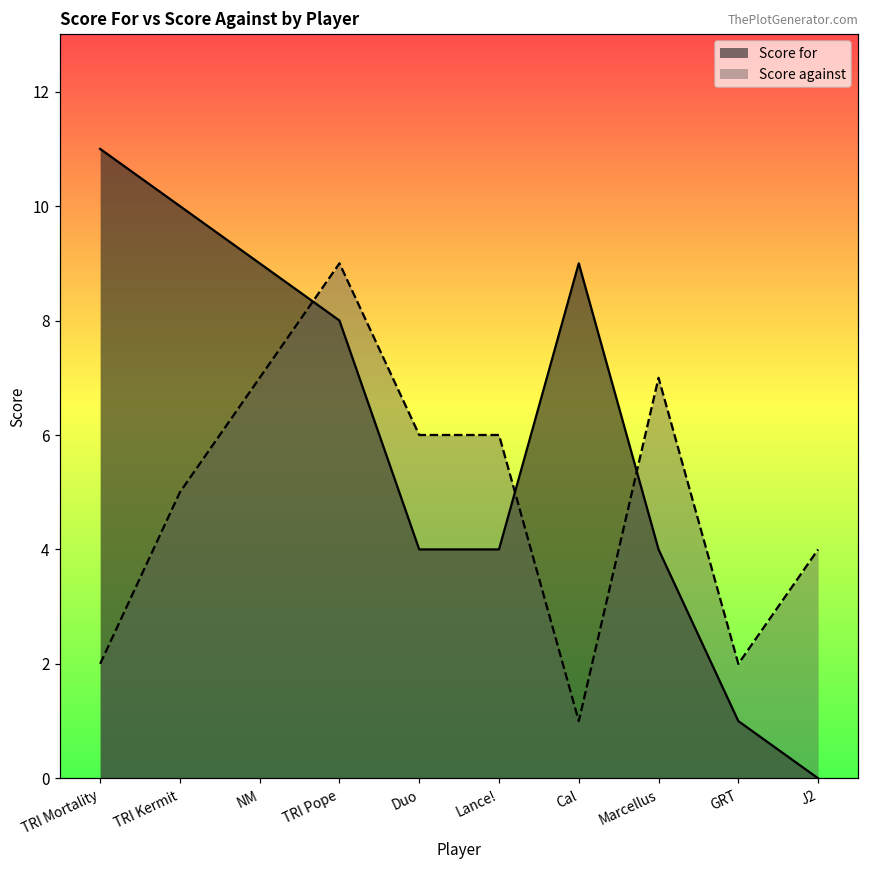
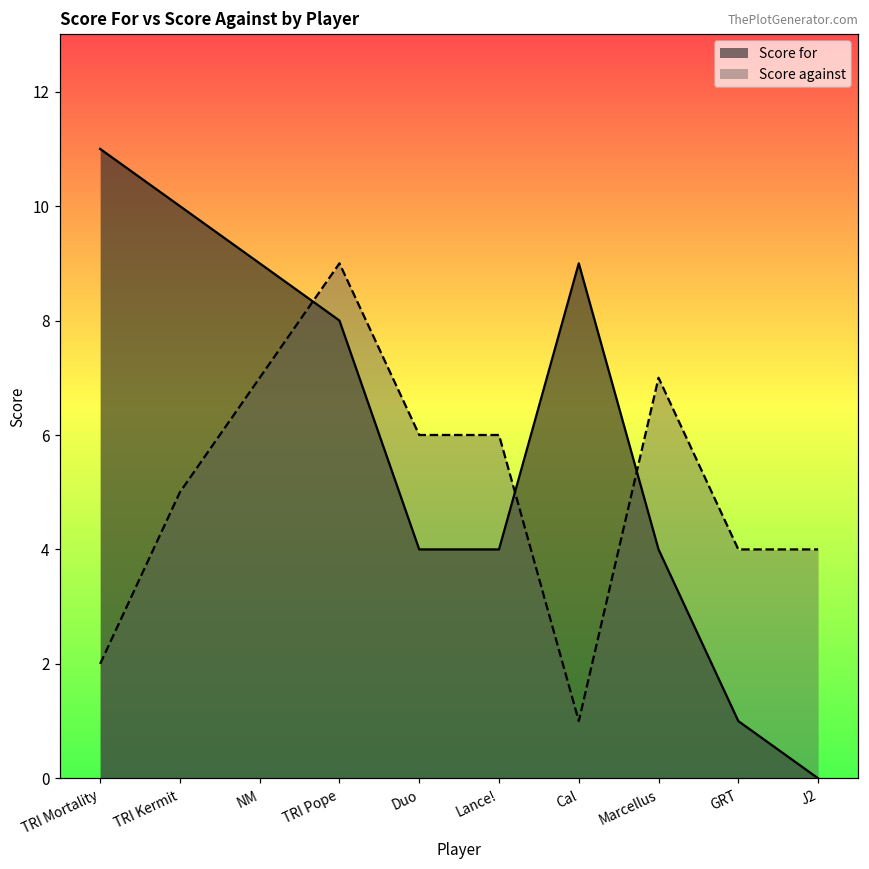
Score against, GRT: 2 -> 4
